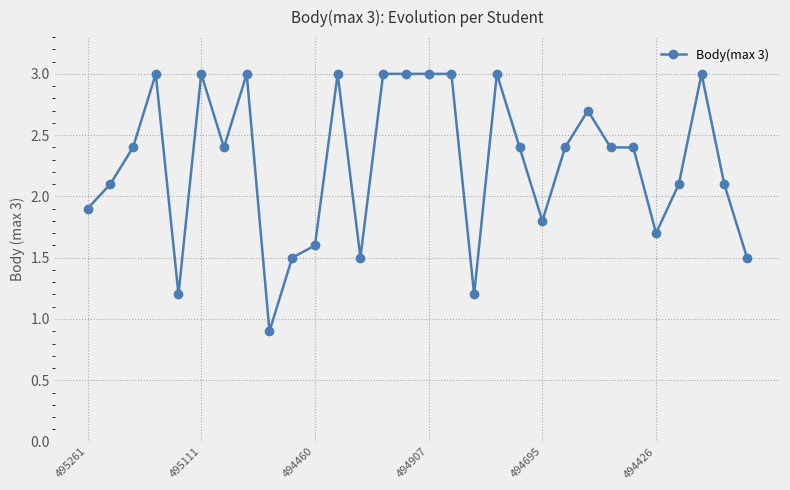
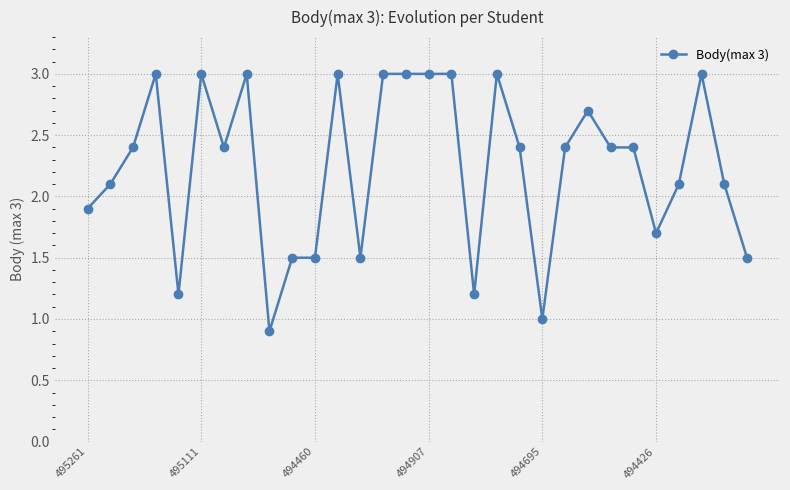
494460: 1.6 -> 1.5
494695: 1.8 -> 1.0
